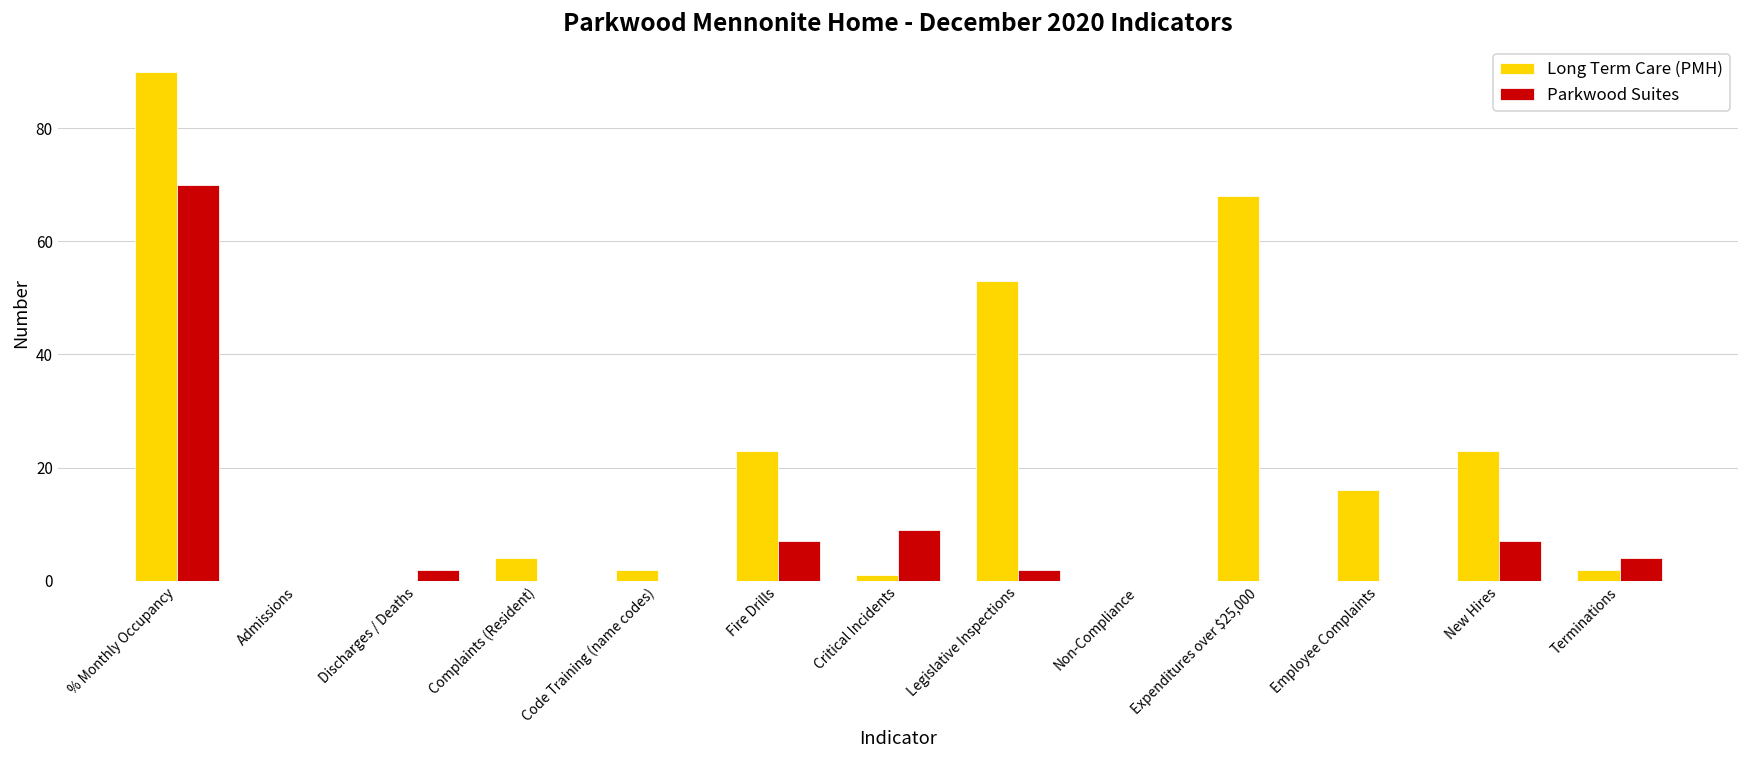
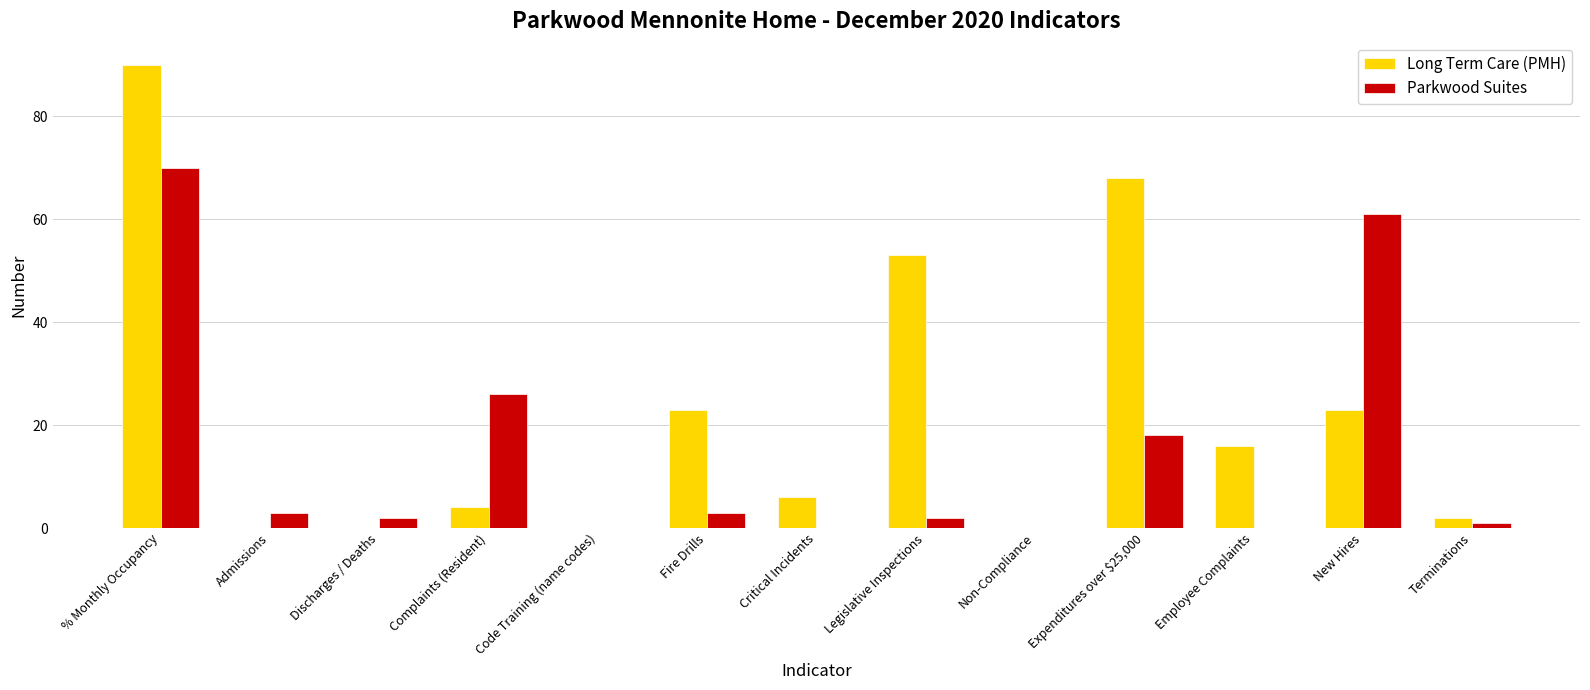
Parkwood Suites, Admissions: 0 -> 3
Parkwood Suites, Complaints (Resident): 0 -> 26
Long Term Care (PMH), Code Training (name codes): 2 -> 0
Parkwood Suites, Fire Drills: 7 -> 3
Long Term Care (PMH), Critical Incidents: 1 -> 6
Parkwood Suites, Critical Incidents: 9 -> 0
Parkwood Suites, Expenditures over $25,000: 0 -> 18
Parkwood Suites, New Hires: 7 -> 61
Parkwood Suites, Terminations: 4 -> 1
